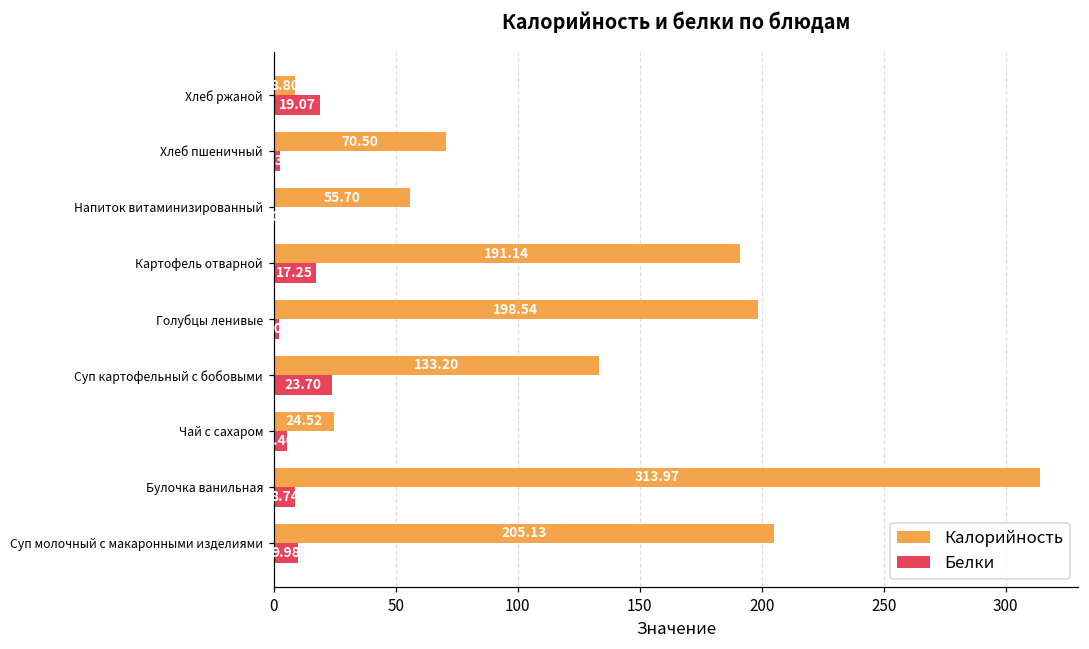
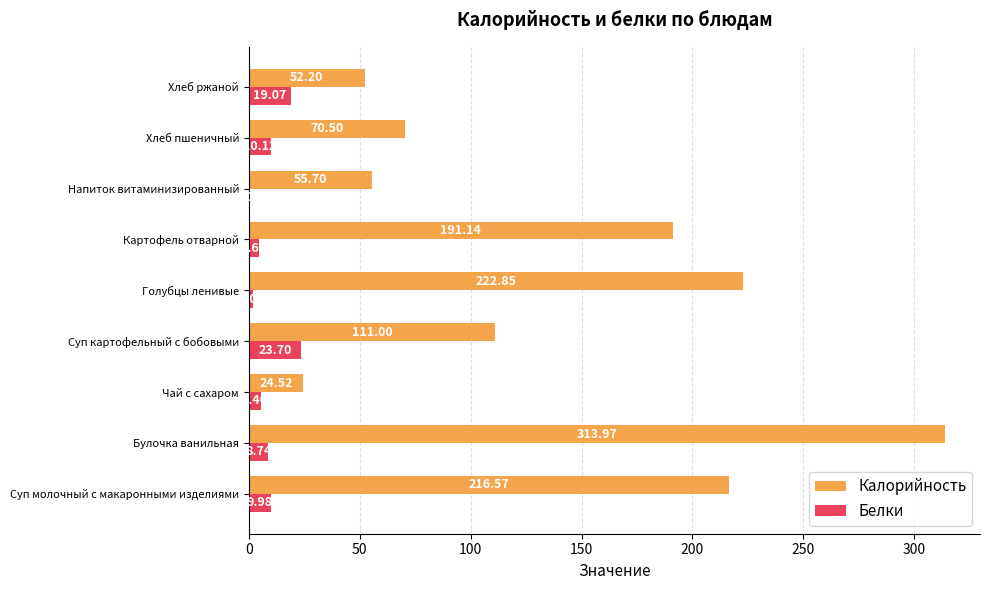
Калорийность, Хлеб ржаной: 8.80 -> 52.20
Белки, Хлеб пшеничный: 2 -> 10
Белки, Картофель отварной: 17 -> 5
Калорийность, Голубцы ленивые: 198.54 -> 222.85
Калорийность, Суп картофельный с бобовыми: 133.20 -> 111.00
Калорийность, Суп молочный с макаронными изделиями: 205.13 -> 216.57
